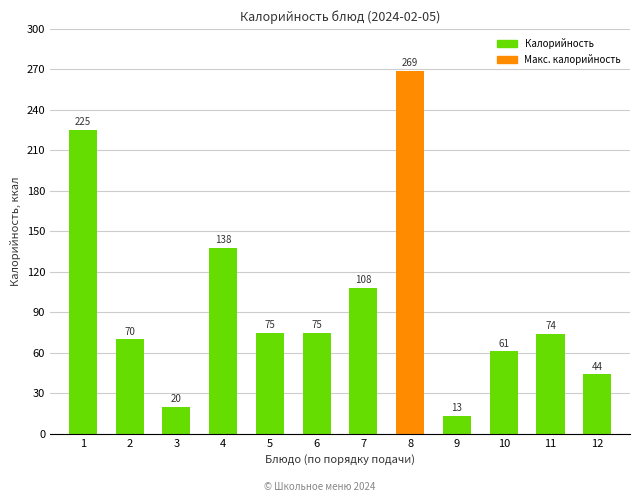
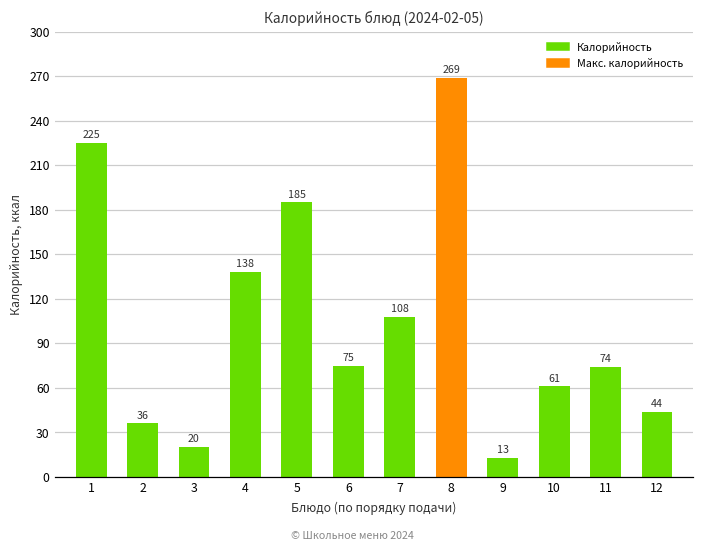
2: 70 -> 36
5: 75 -> 185
